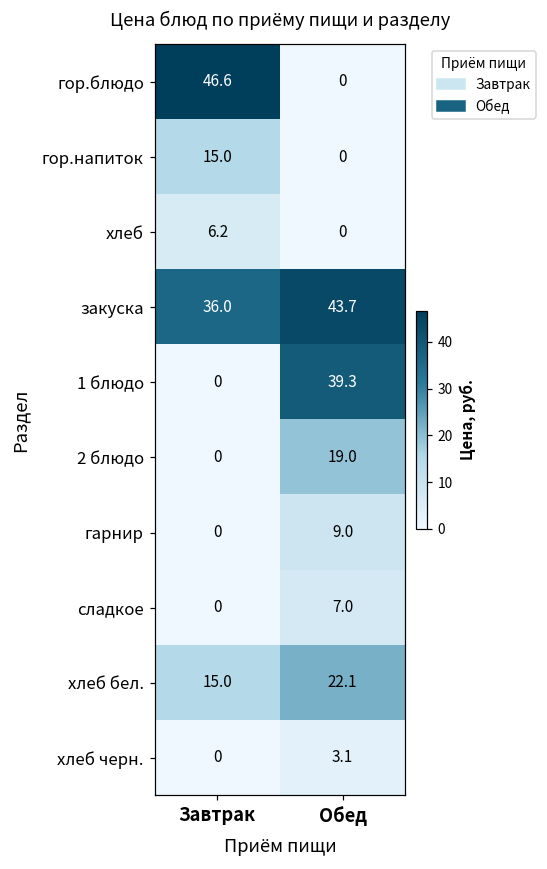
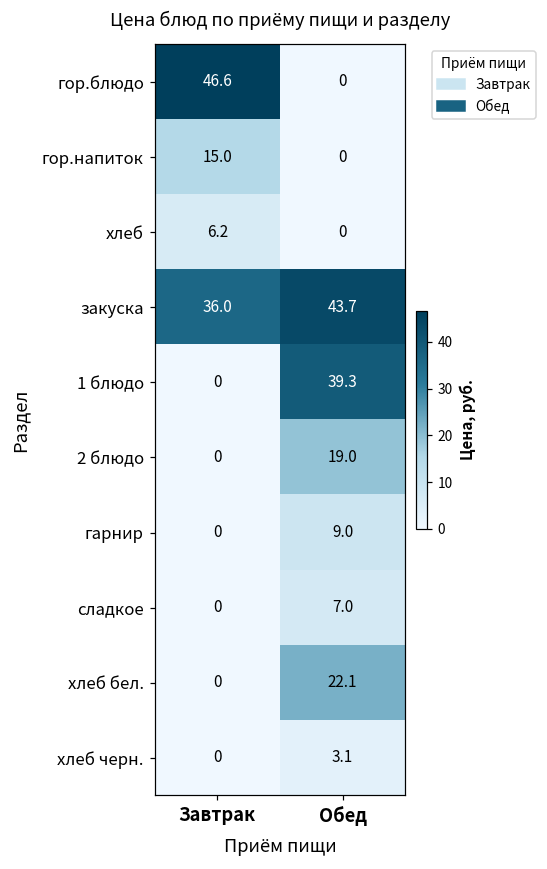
хлеб бел., Завтрак: 15.0 -> 0
